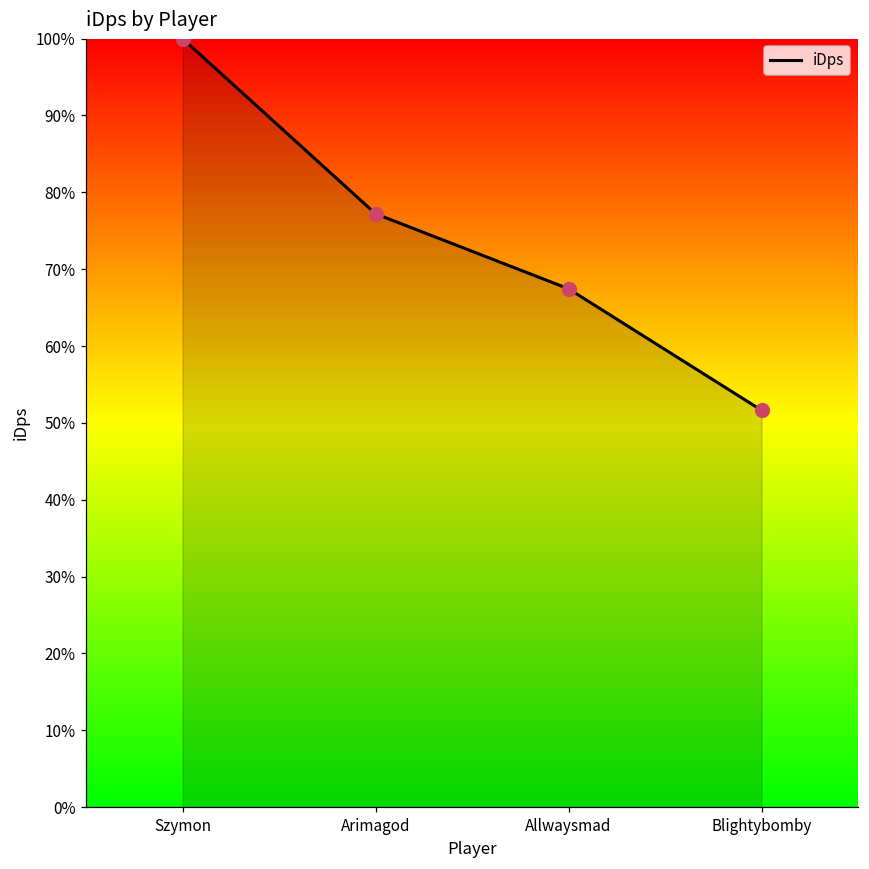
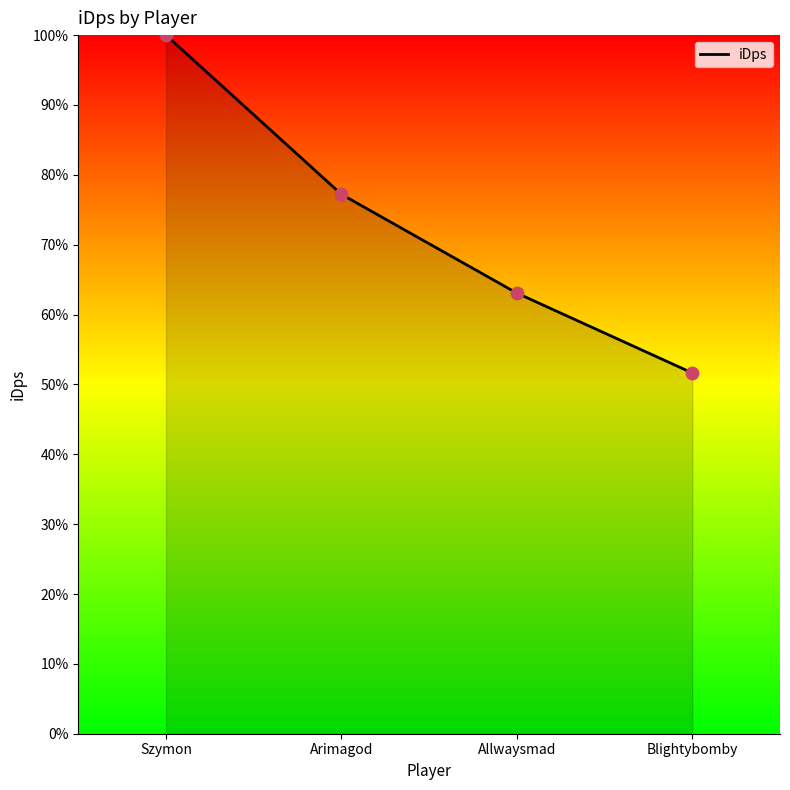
Allwaysmad: 67% -> 63%
